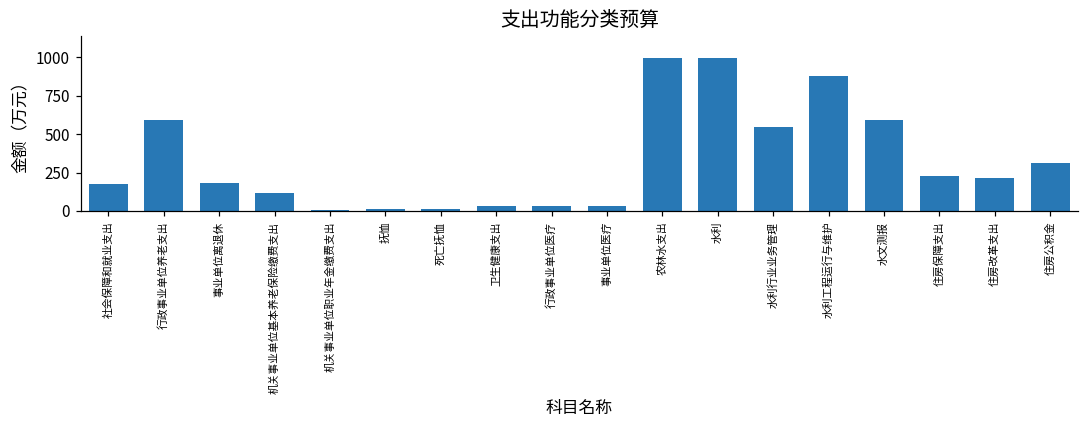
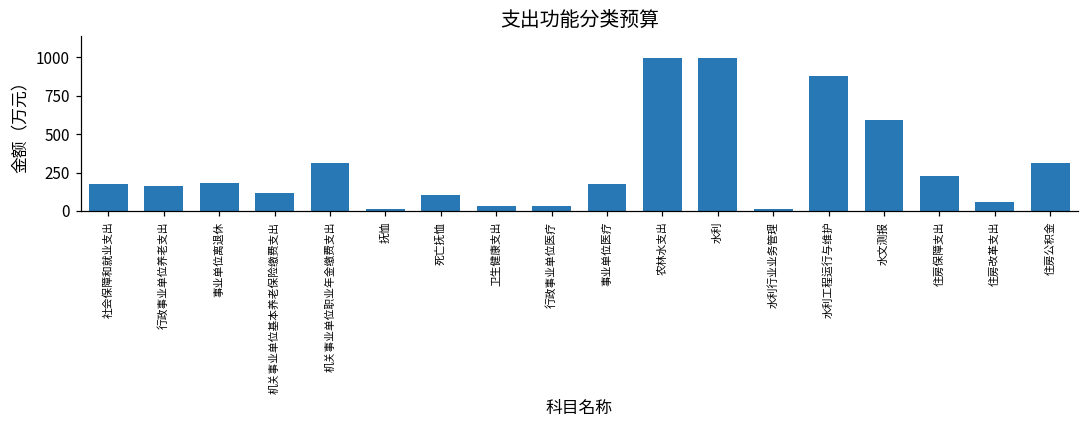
行政事业单位养老支出: 590 -> 160
机关事业单位职业年金缴费支出: 10 -> 310
死亡抚恤: 10 -> 110
事业单位医疗: 30 -> 180
水利行业业务管理: 550 -> 10
住房改革支出: 220 -> 60
